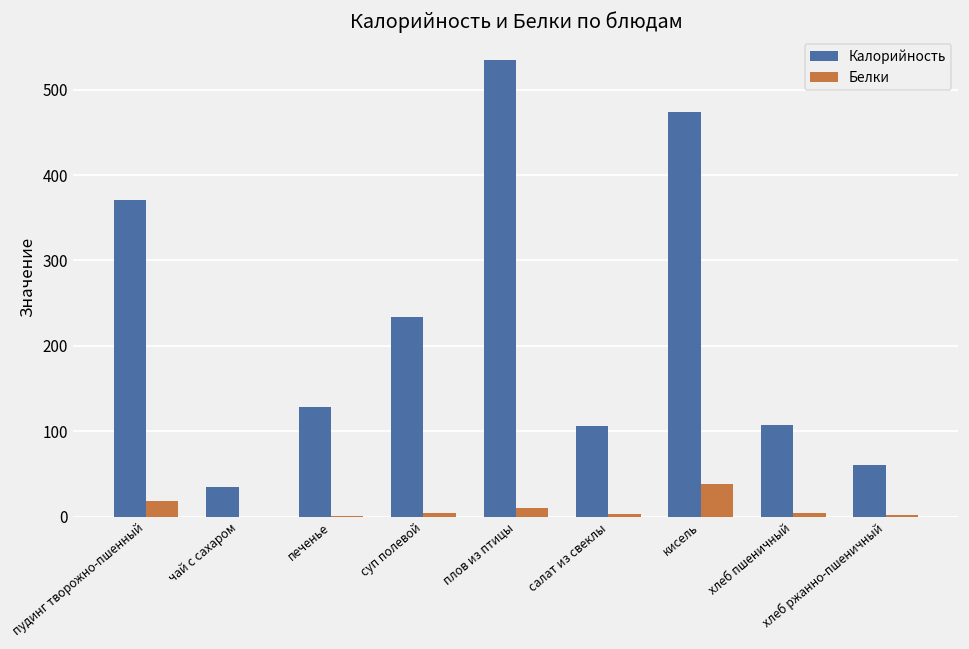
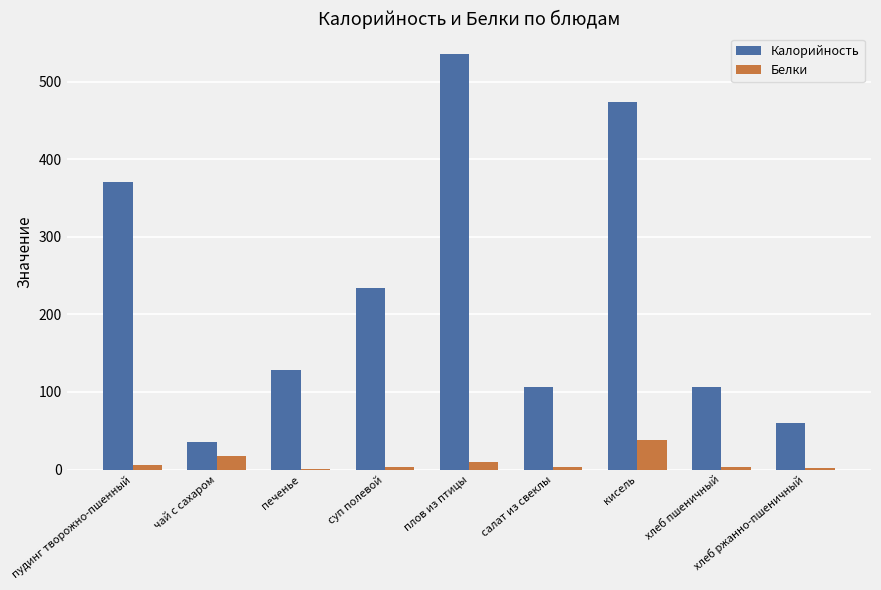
Белки, пудинг творожно-пшенный: 20 -> 10
Белки, чай с сахаром: 0 -> 20
